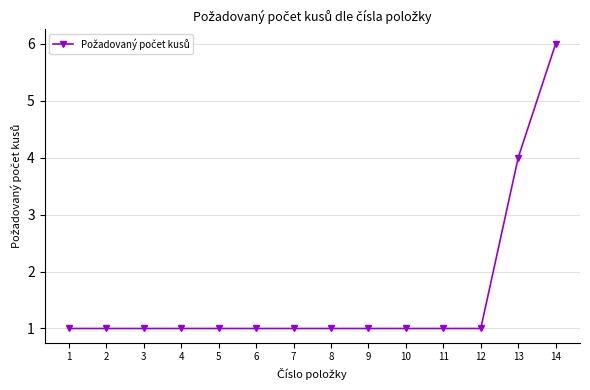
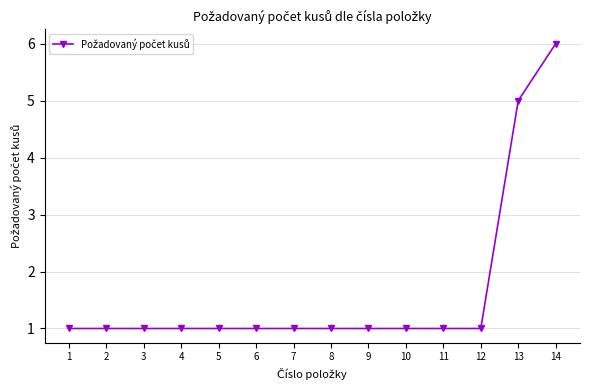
13: 4 -> 5
